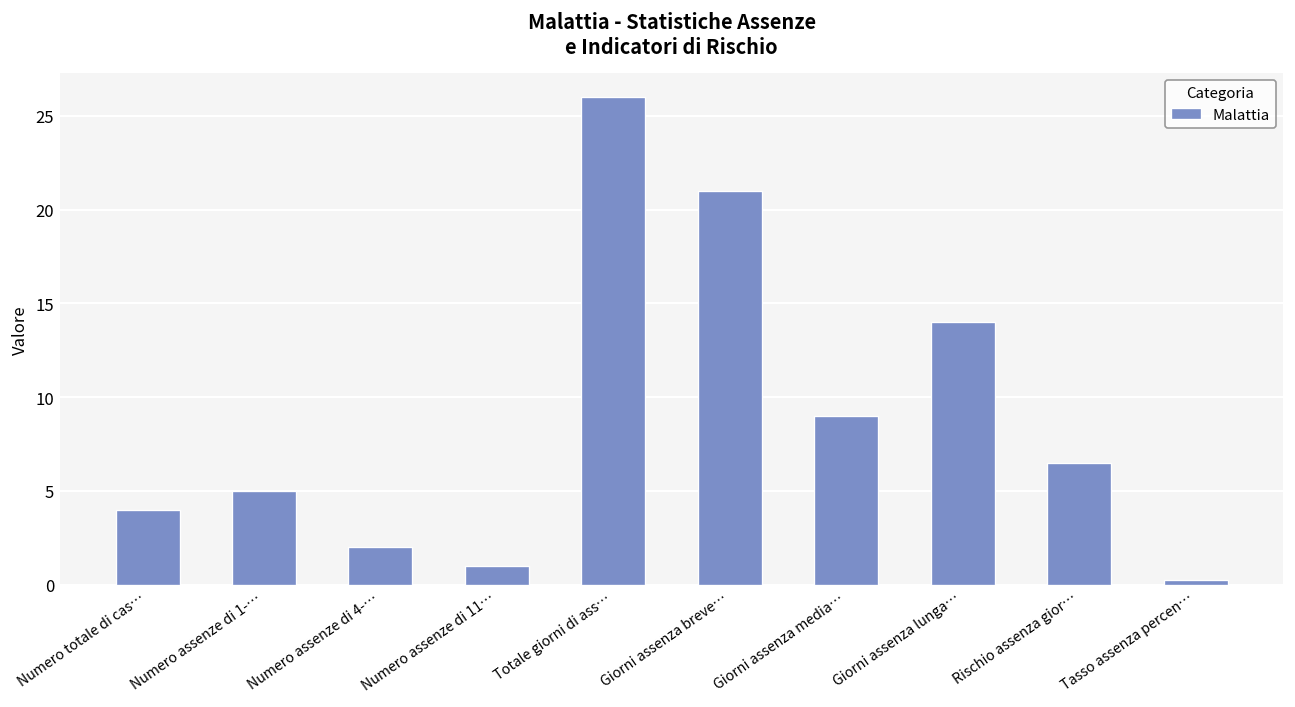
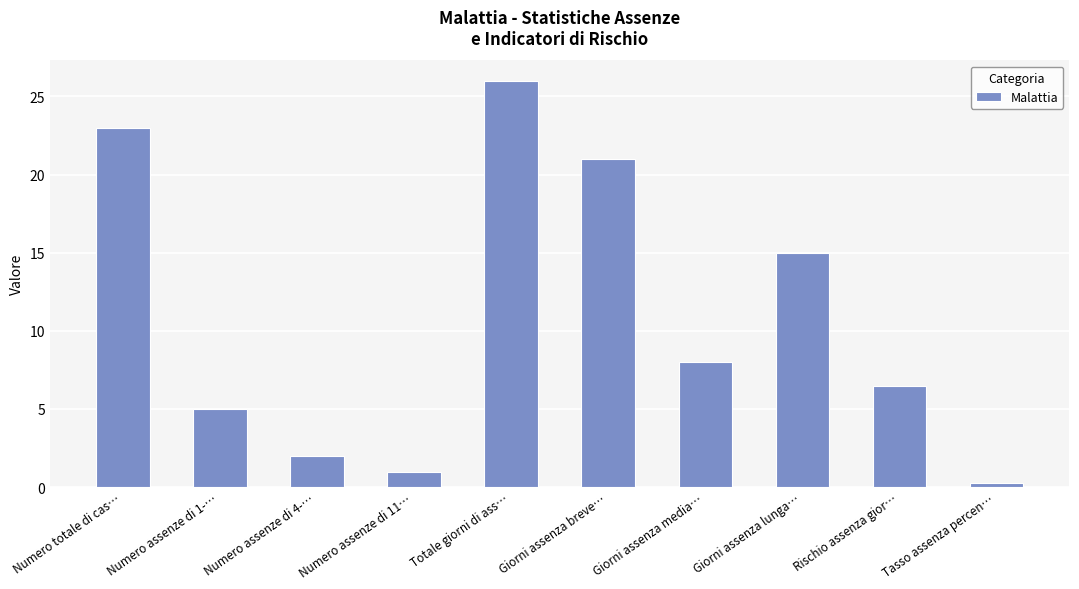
Numero totale di cas…: 4 -> 23
Giorni assenza media…: 9 -> 8
Giorni assenza lunga…: 14 -> 15
